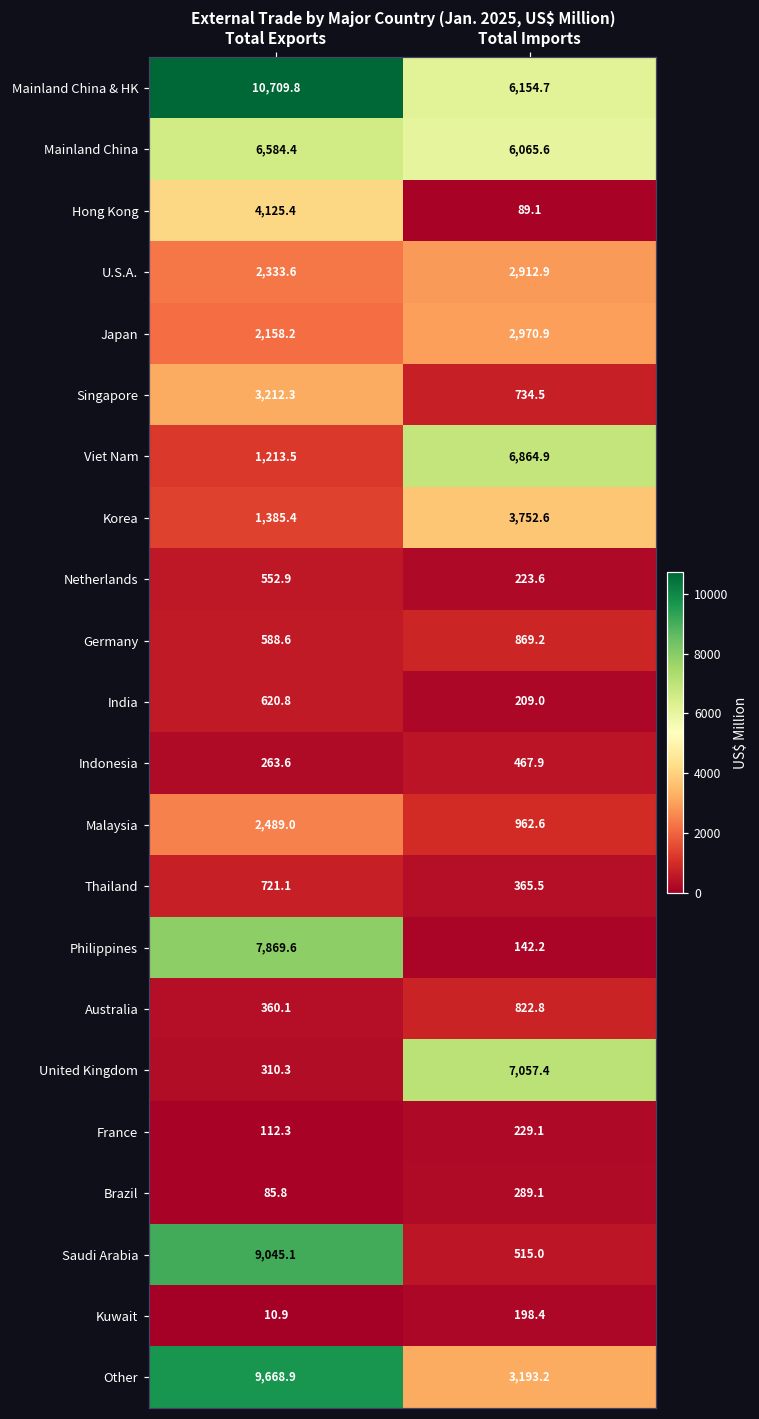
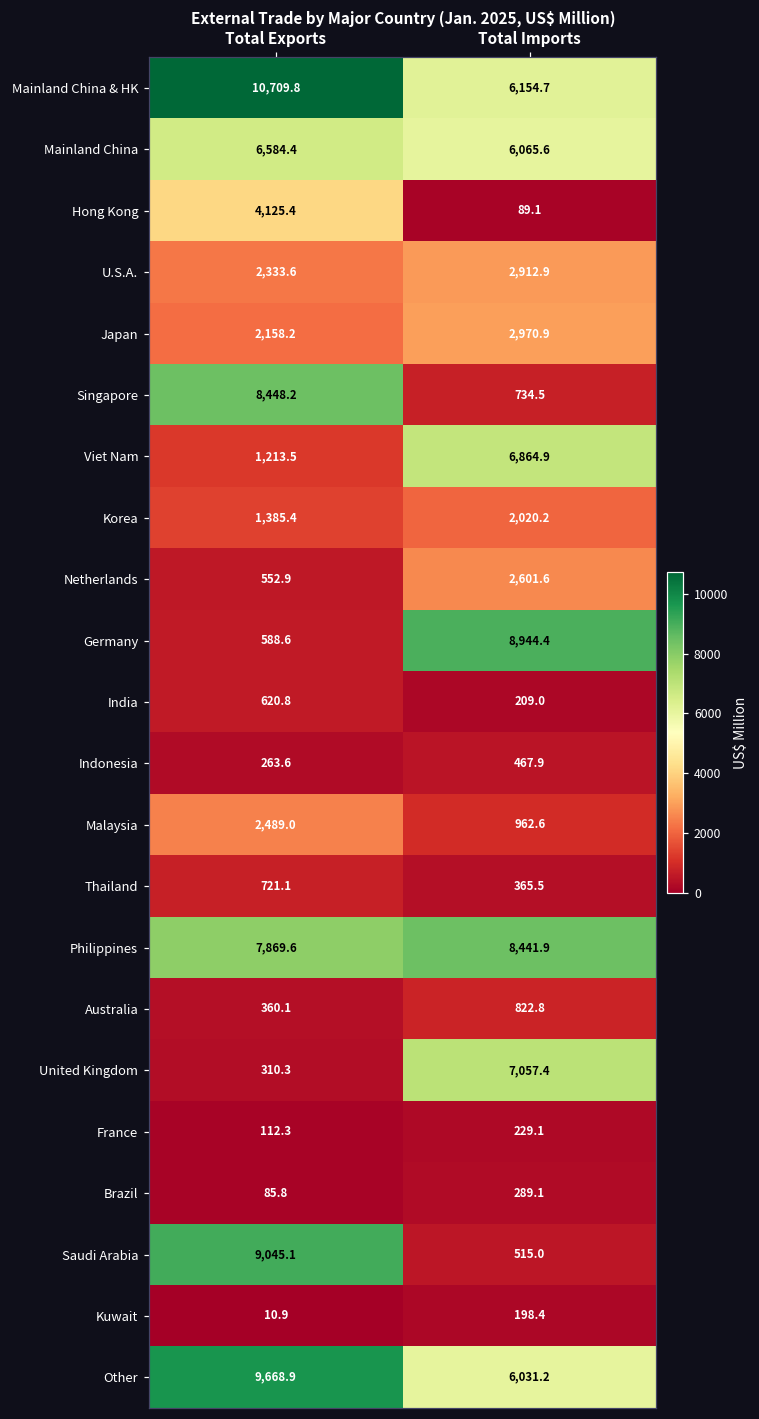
Singapore, Total Exports: 3,212.3 -> 8,448.2
Korea, Total Imports: 3,752.6 -> 2,020.2
Netherlands, Total Imports: 223.6 -> 2,601.6
Germany, Total Imports: 869.2 -> 8,944.4
Philippines, Total Imports: 142.2 -> 8,441.9
Other, Total Imports: 3,193.2 -> 6,031.2
